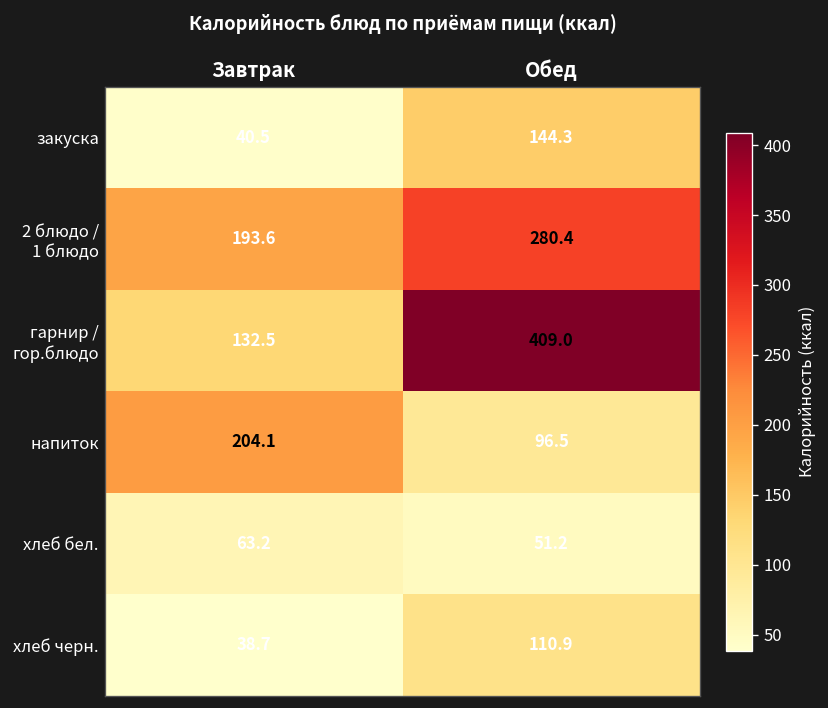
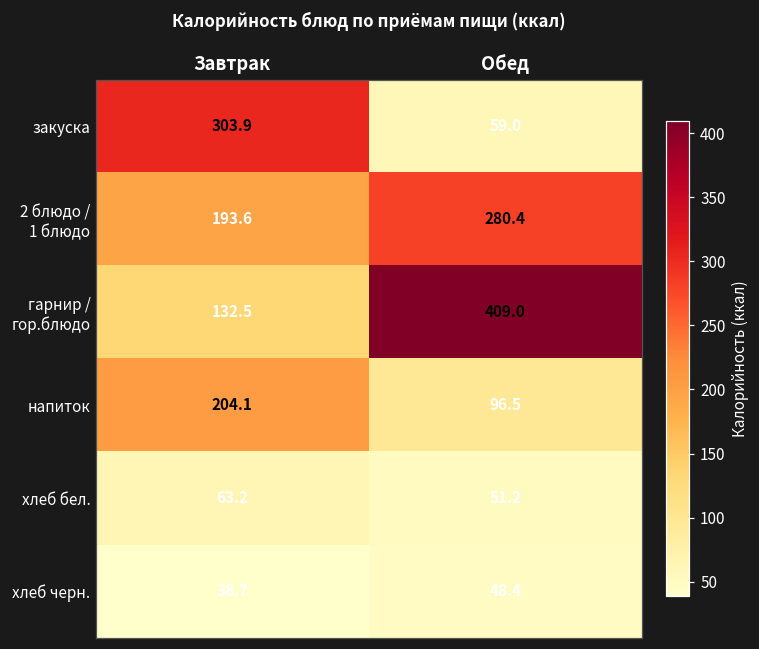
закуска, Завтрак: 40.5 -> 303.9
закуска, Обед: 144.3 -> 59.0
хлеб черн., Обед: 110.9 -> 48.4
